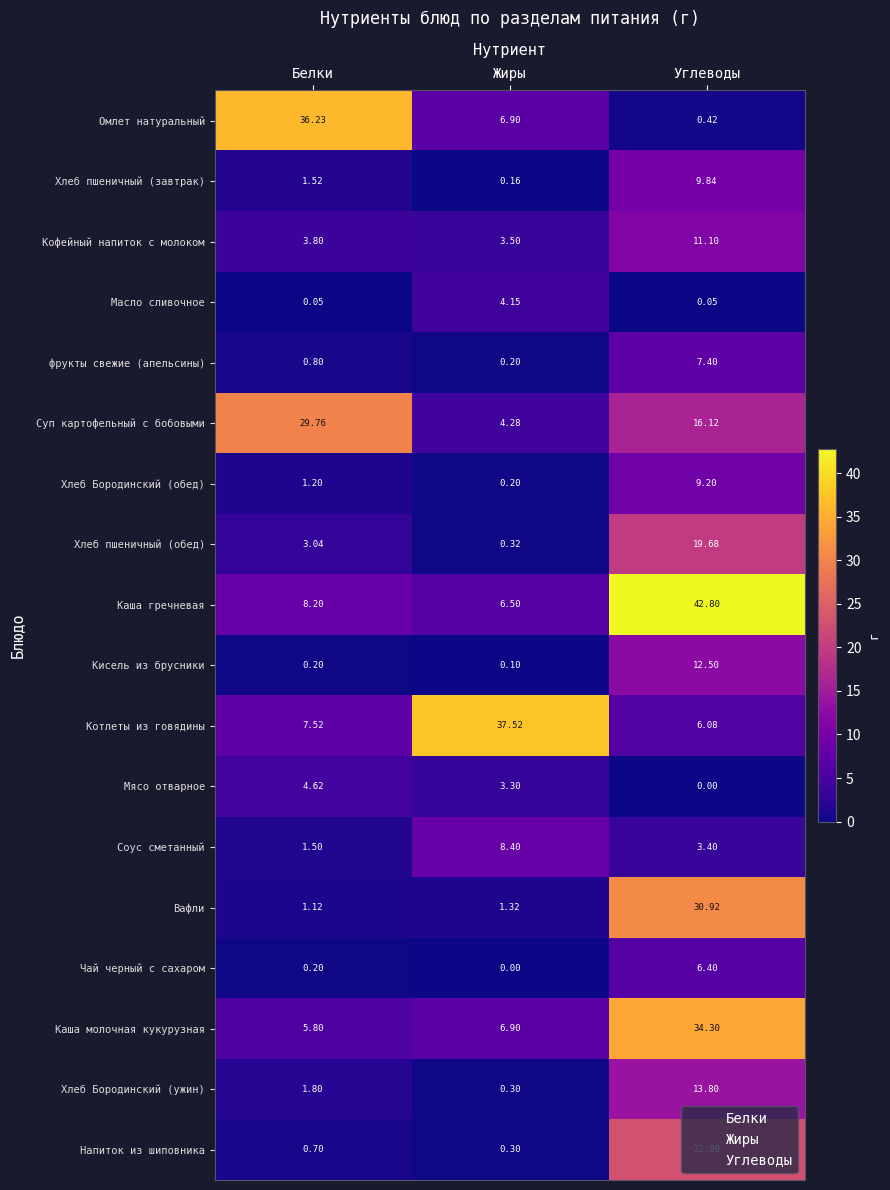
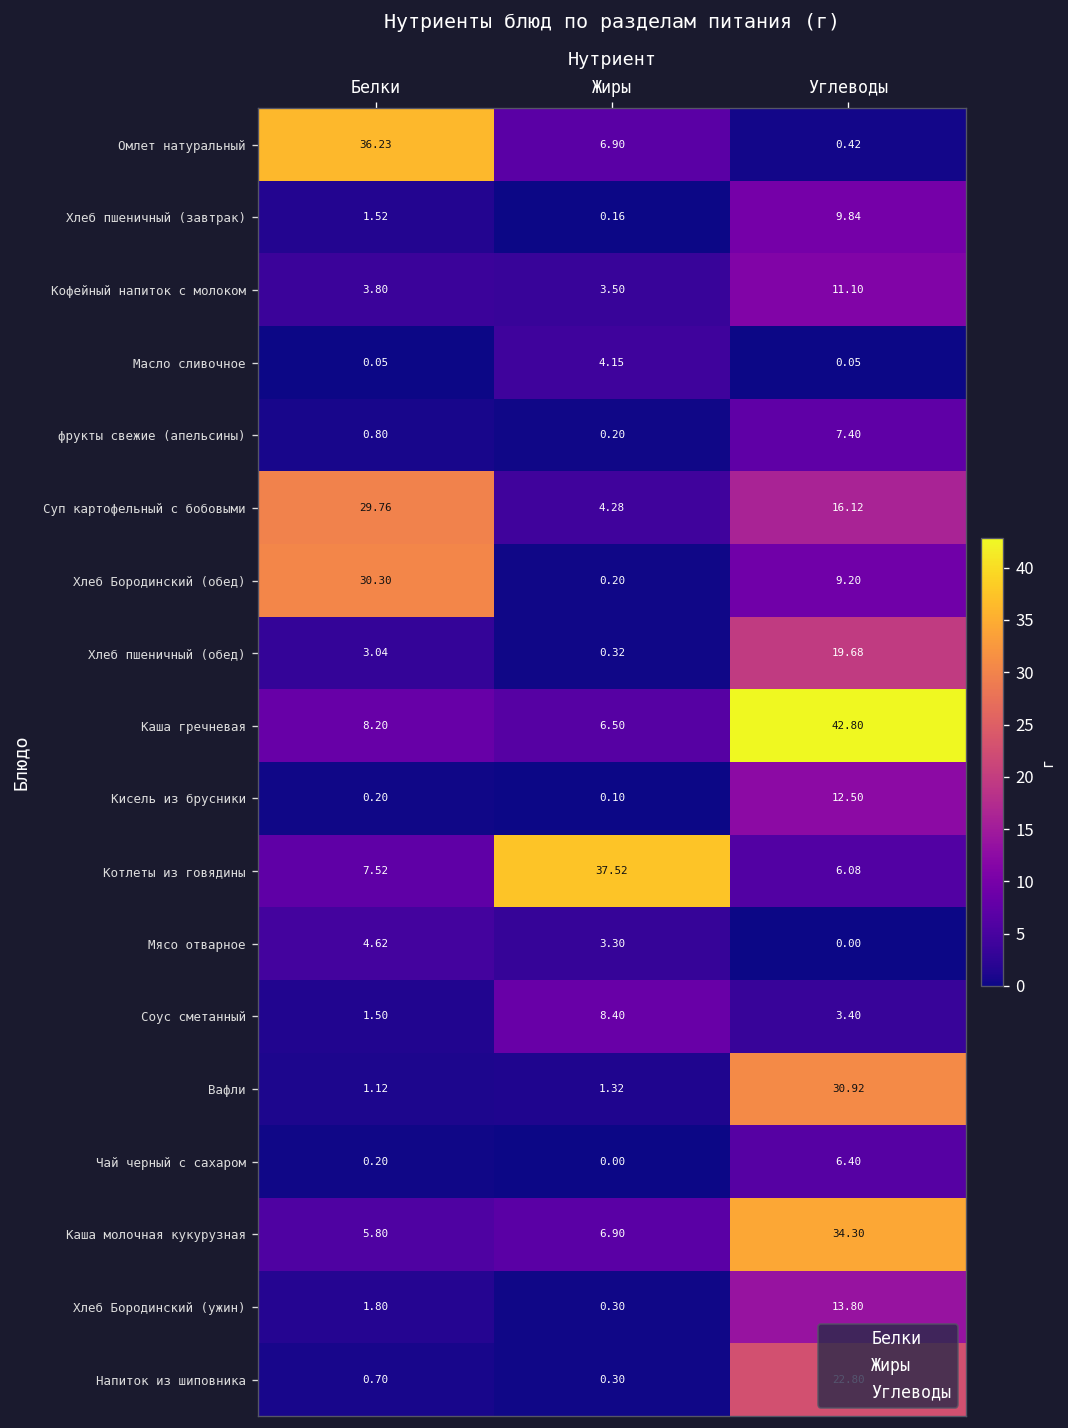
Хлеб Бородинский (обед), Белки: 1.20 -> 30.30
